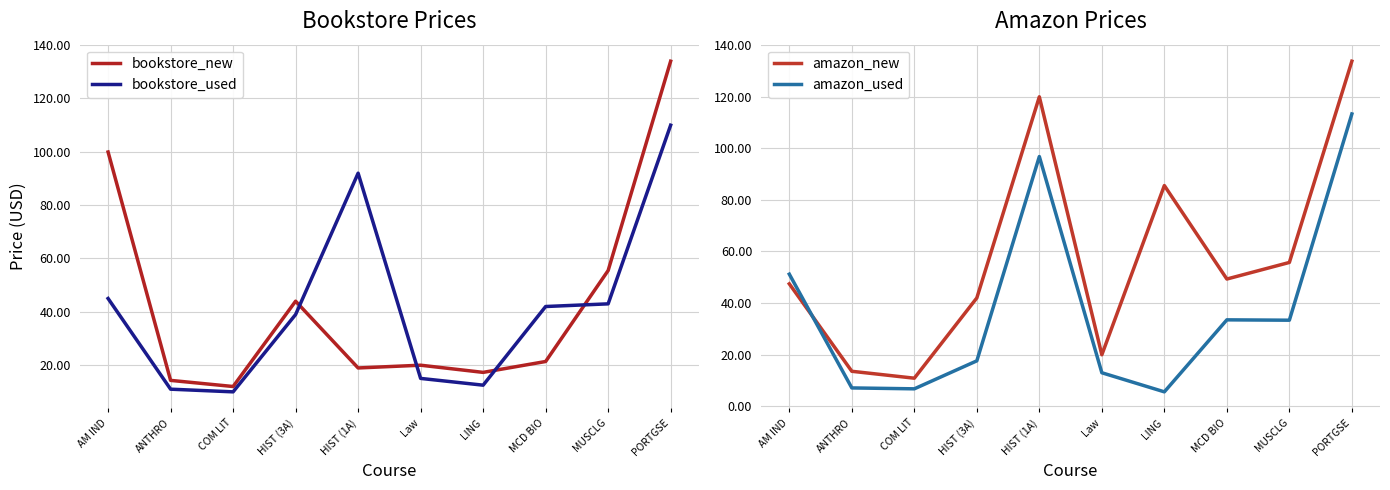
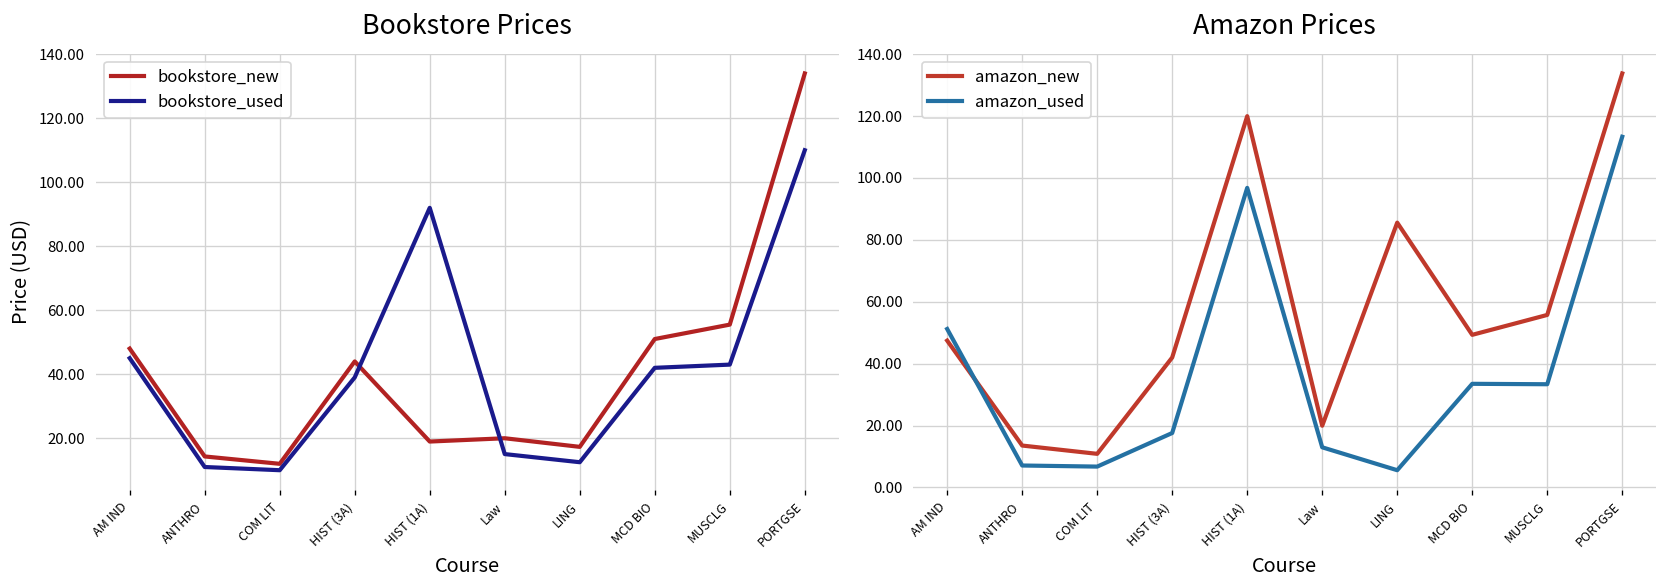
Bookstore Prices, bookstore_new, AM IND: 100 -> 48
Bookstore Prices, bookstore_new, MCD BIO: 21 -> 51
